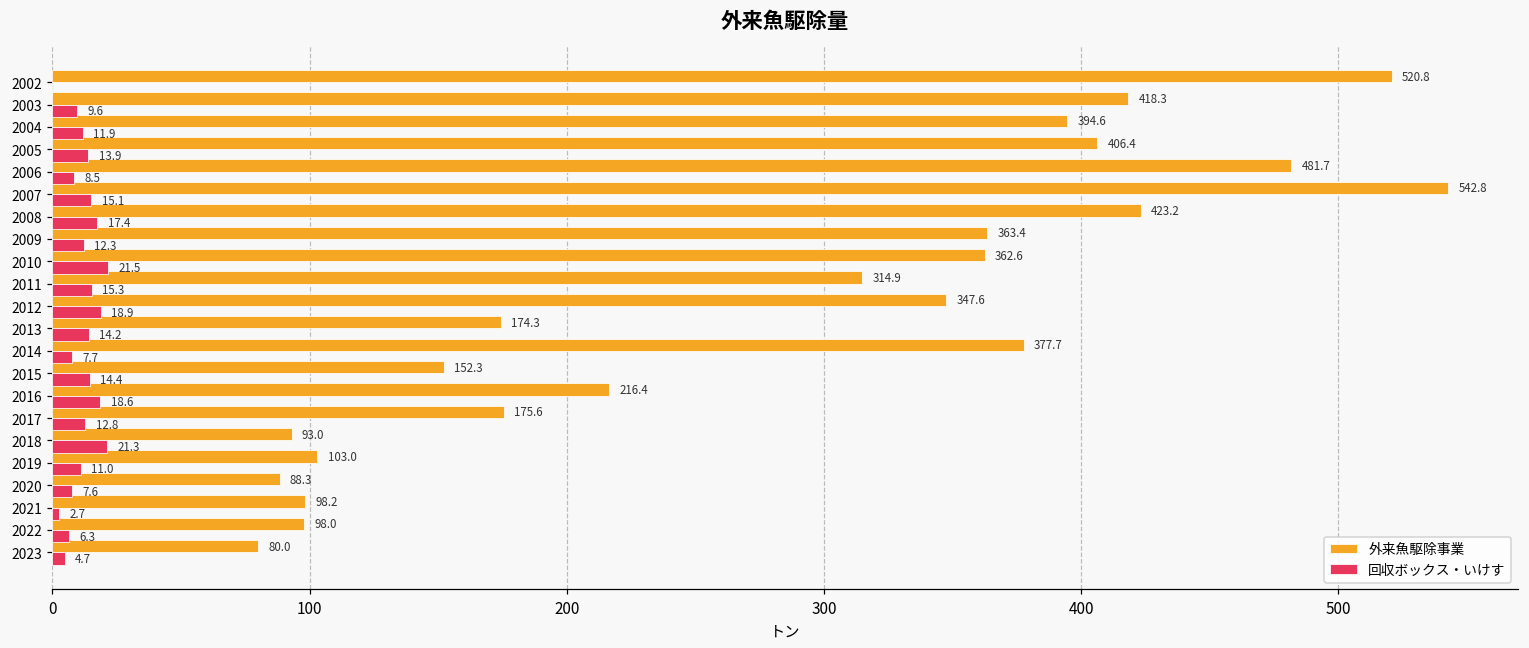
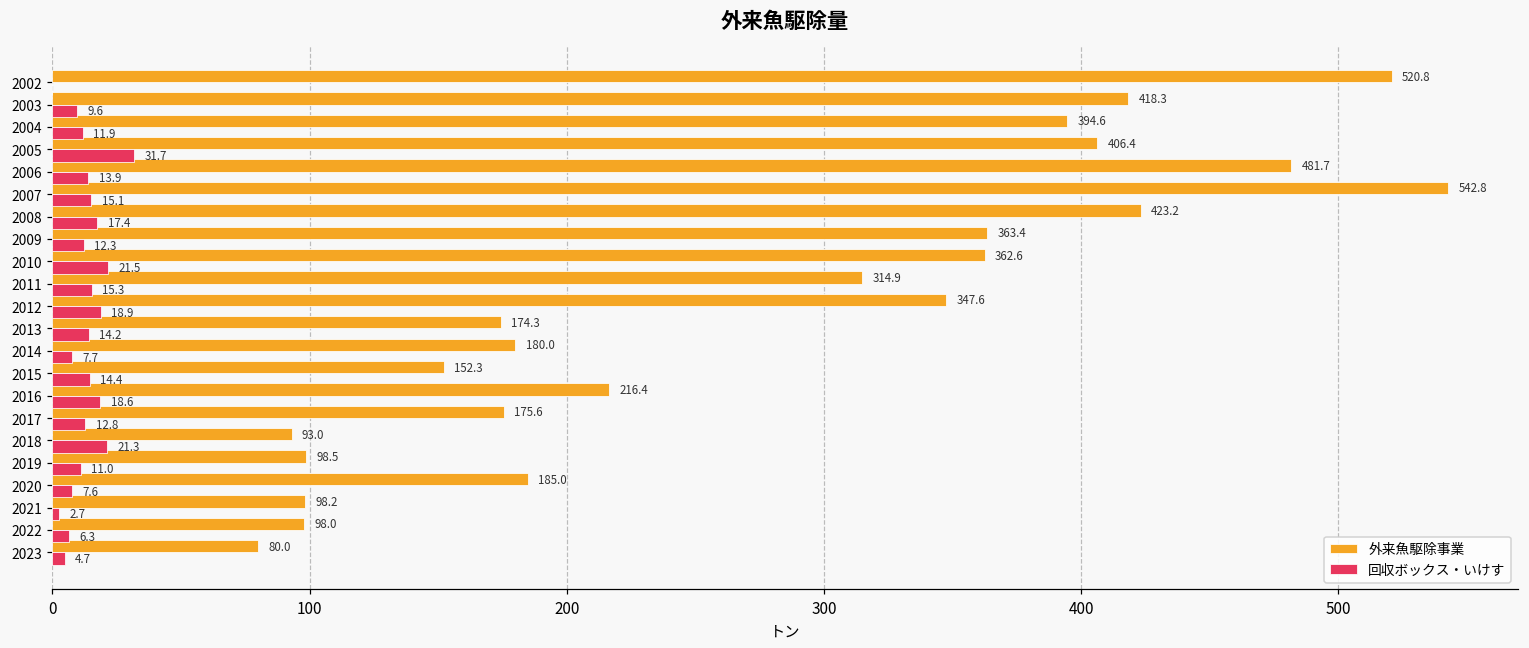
回収ボックス・いけす, 2005: 13.9 -> 31.7
回収ボックス・いけす, 2006: 8.5 -> 13.9
外来魚駆除事業, 2014: 377.7 -> 180.0
外来魚駆除事業, 2019: 103.0 -> 98.5
外来魚駆除事業, 2020: 88.3 -> 185.0
